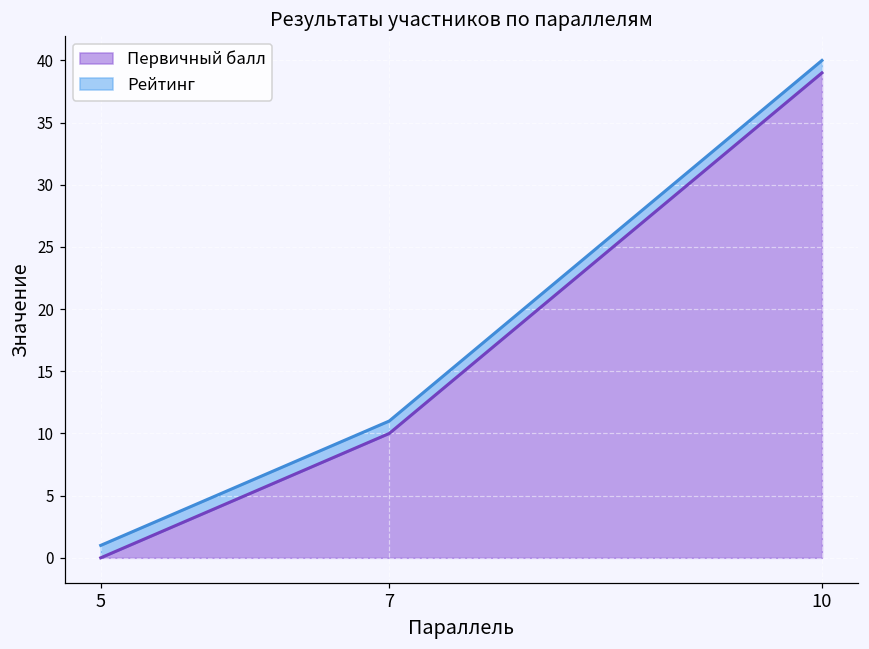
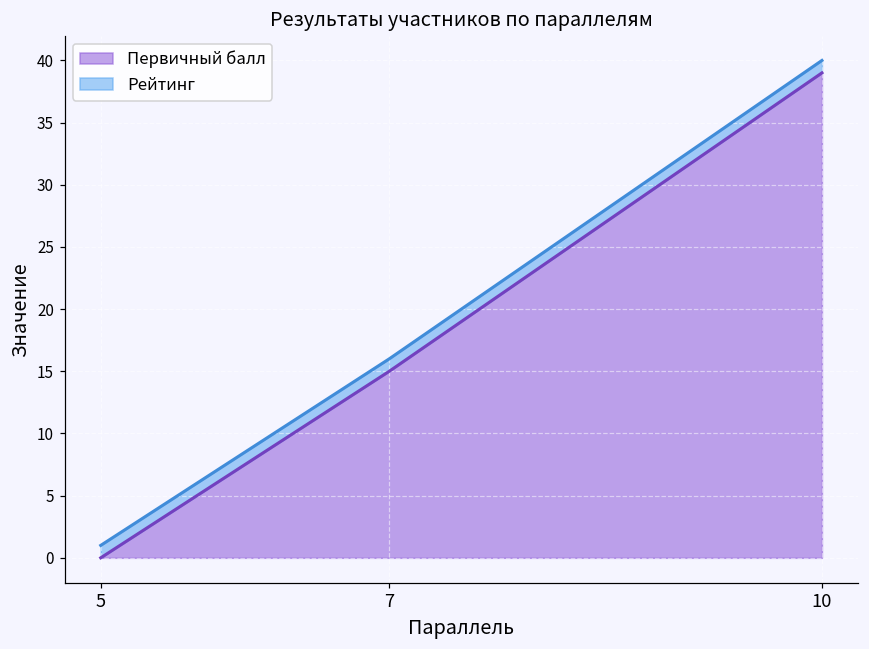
Первичный балл, 7: 10 -> 15
